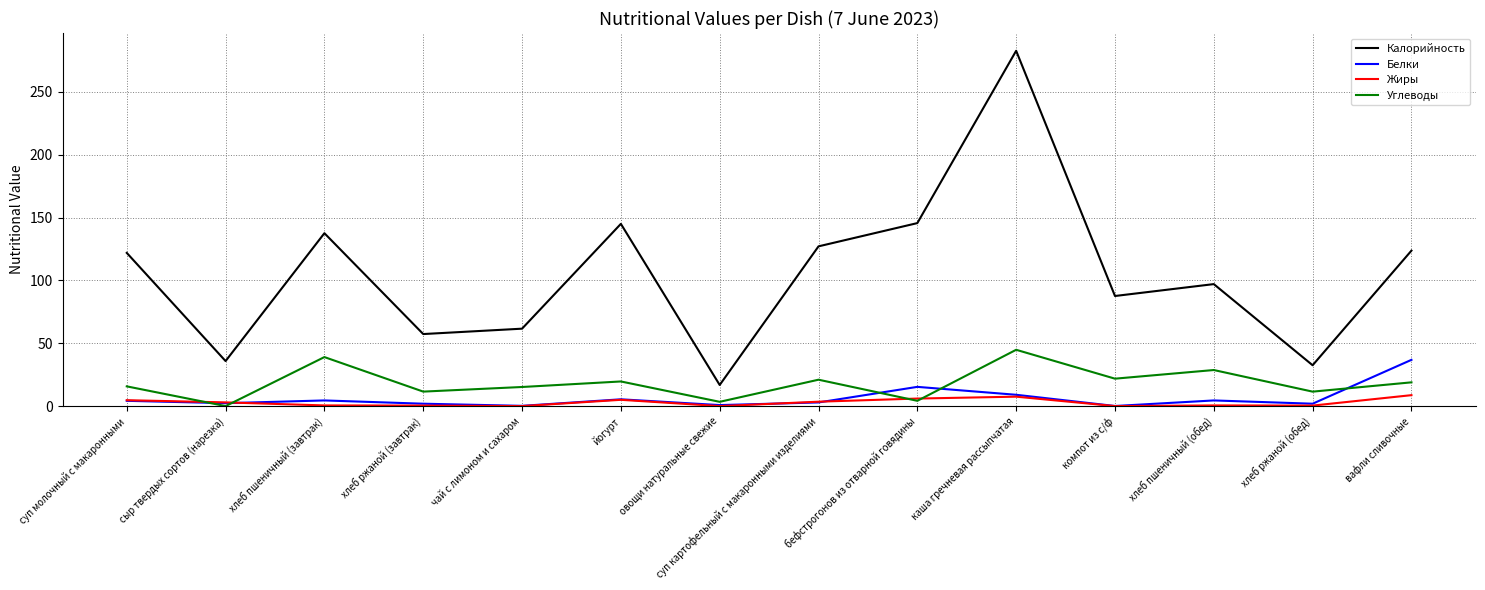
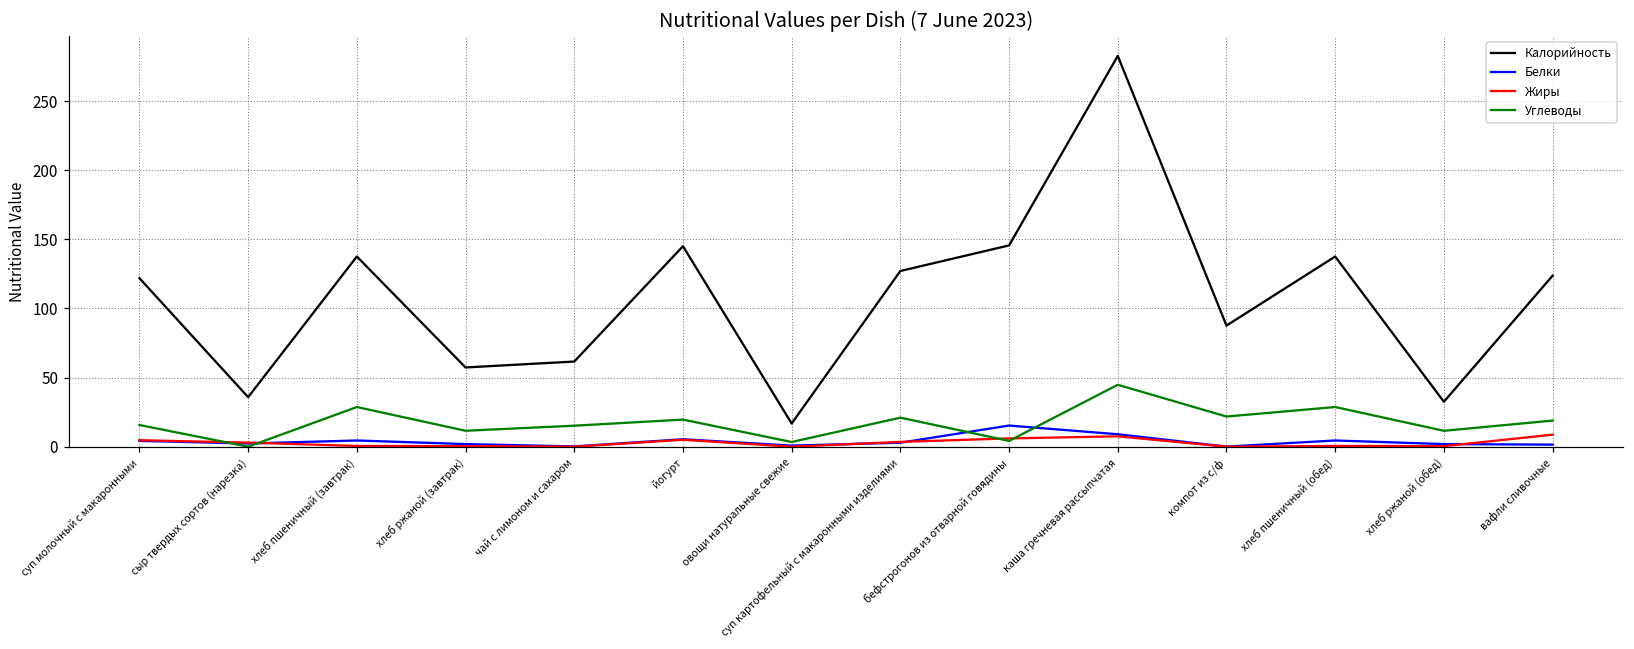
Углеводы, хлеб пшеничный (завтрак): 39 -> 29
Калорийность, хлеб пшеничный (обед): 97 -> 138
Белки, вафли сливочные: 37 -> 2
